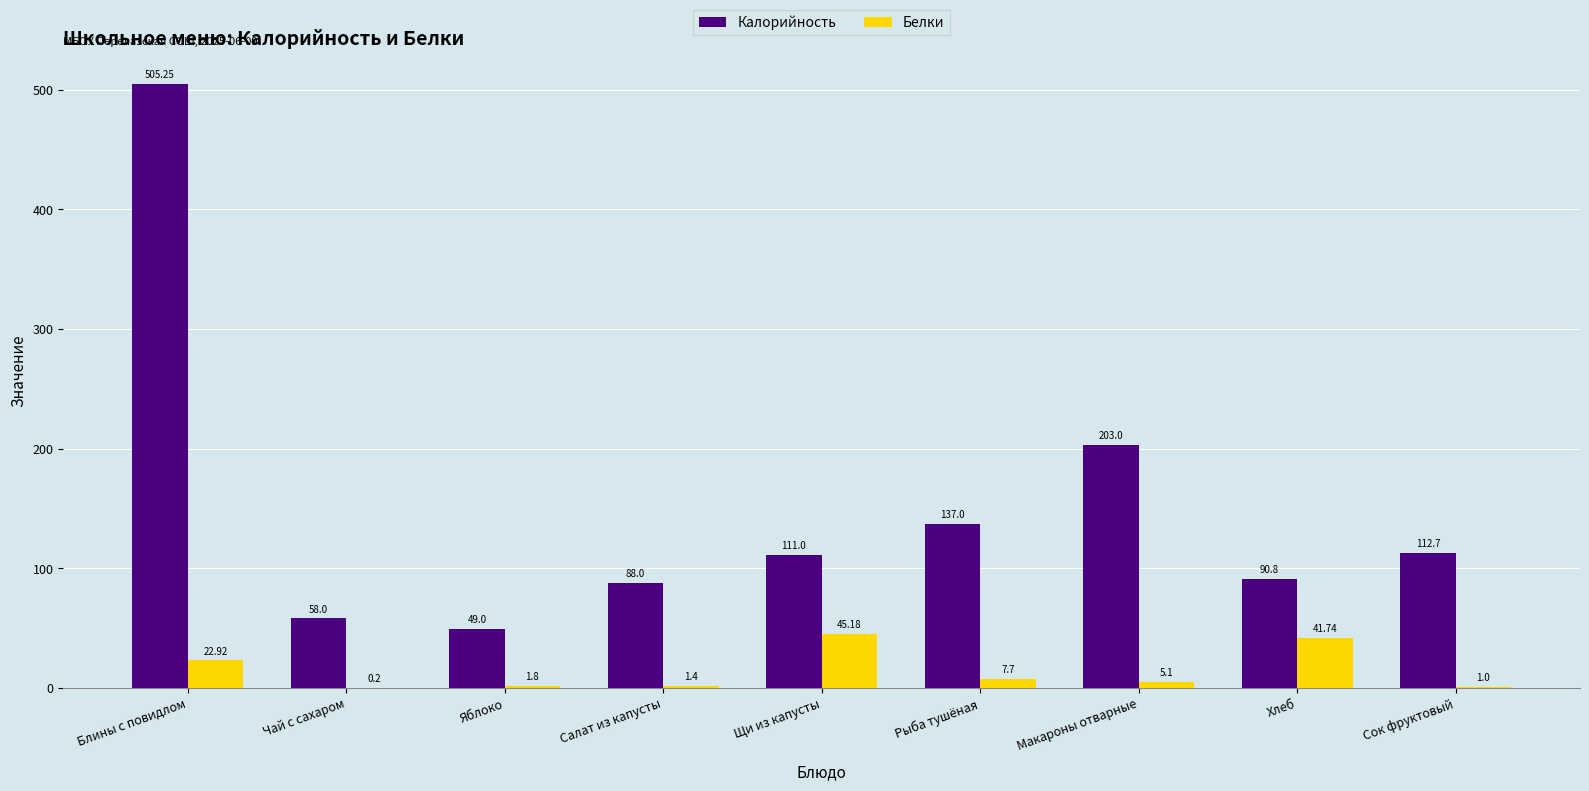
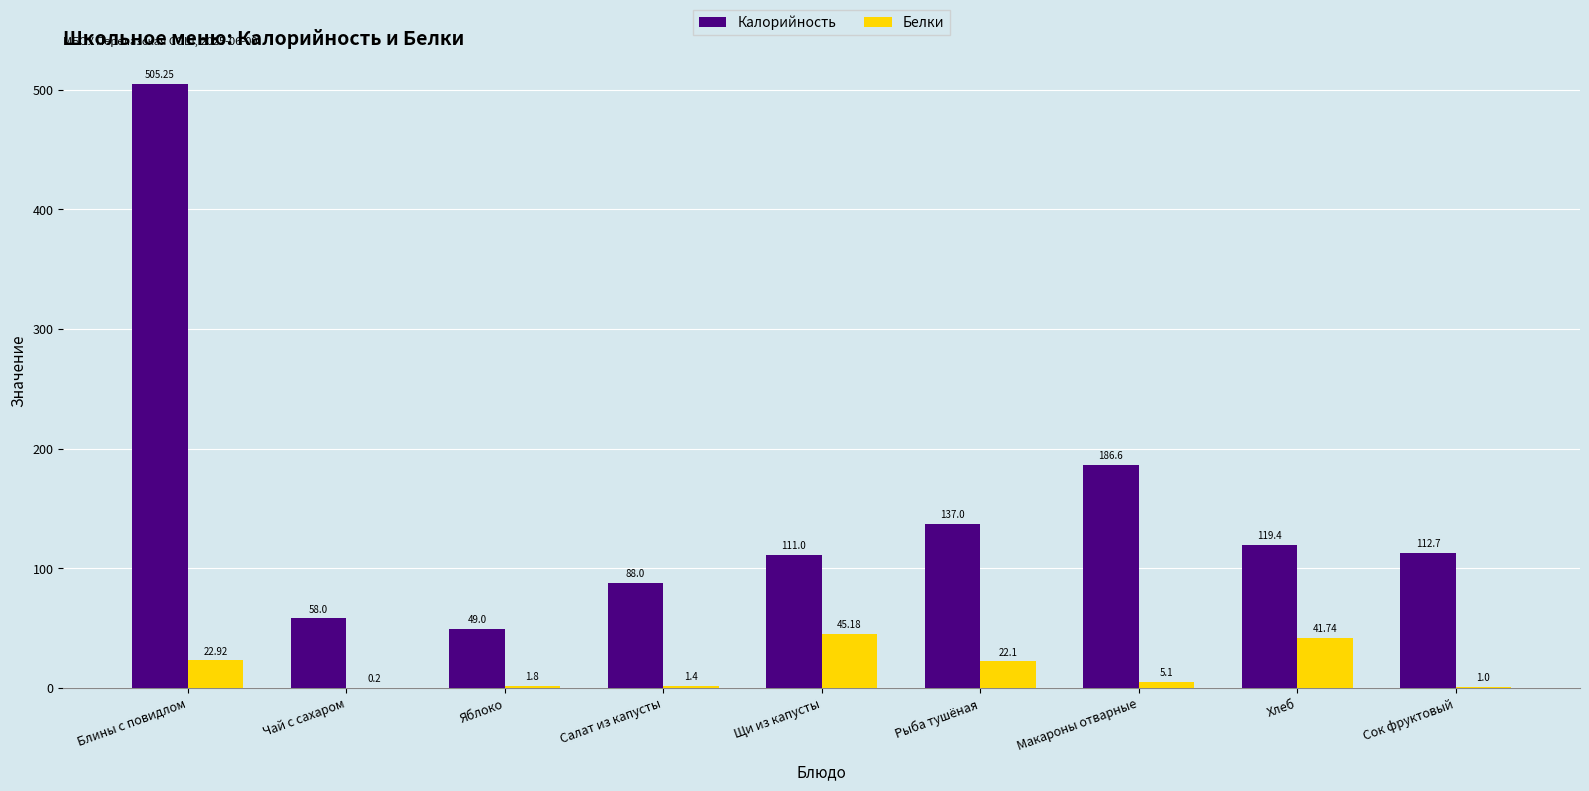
Белки, Рыба тушёная: 7.7 -> 22.1
Калорийность, Макароны отварные: 203.0 -> 186.6
Калорийность, Хлеб: 90.8 -> 119.4
